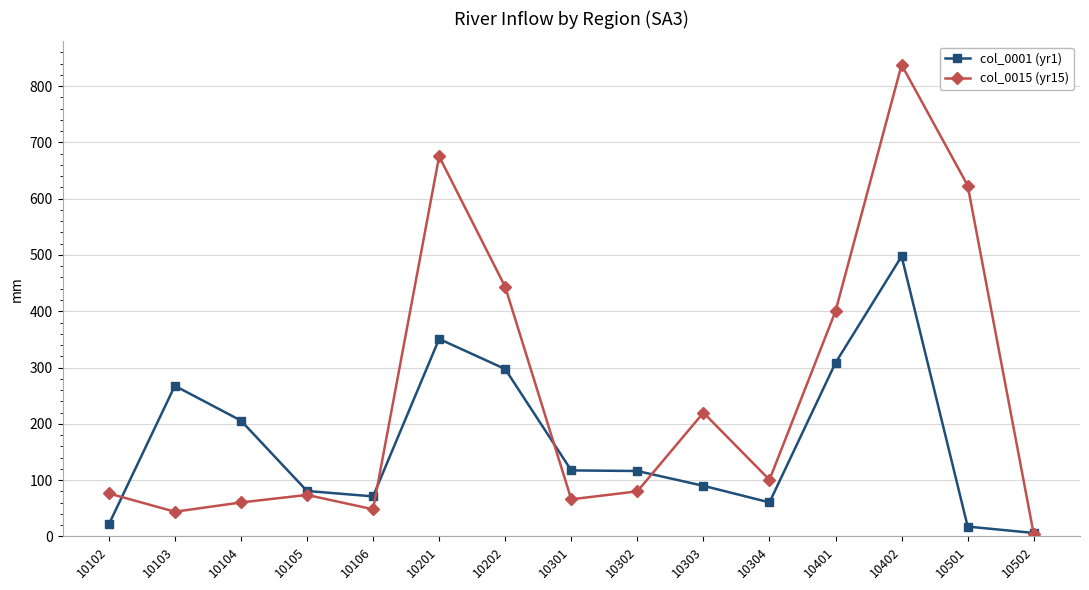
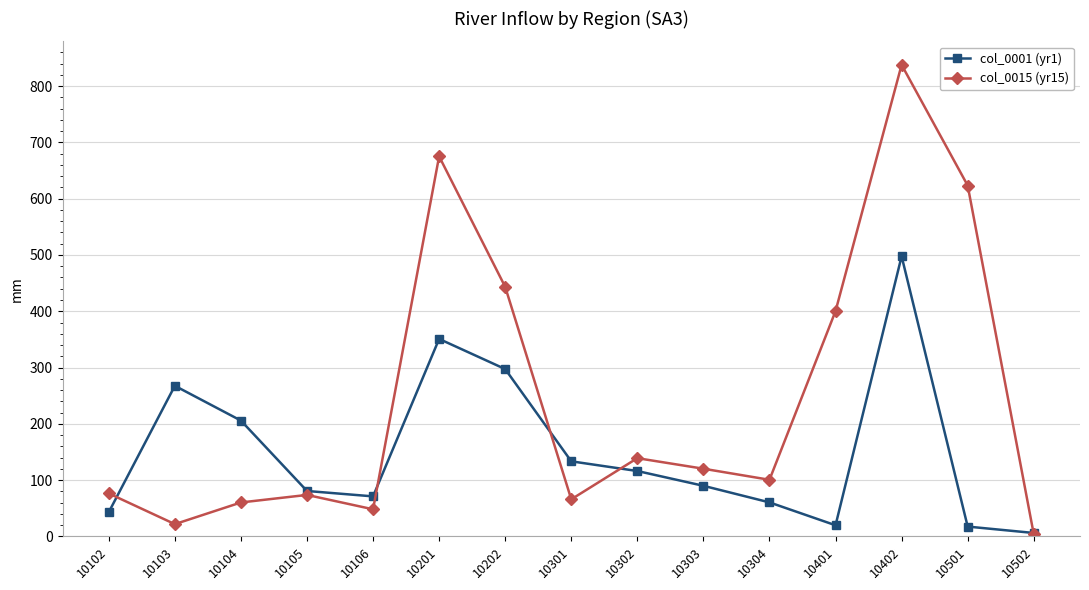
col_0001 (yr1), 10102: 20 -> 40
col_0015 (yr15), 10103: 40 -> 20
col_0001 (yr1), 10301: 120 -> 130
col_0015 (yr15), 10302: 80 -> 140
col_0015 (yr15), 10303: 220 -> 120
col_0001 (yr1), 10401: 310 -> 20
